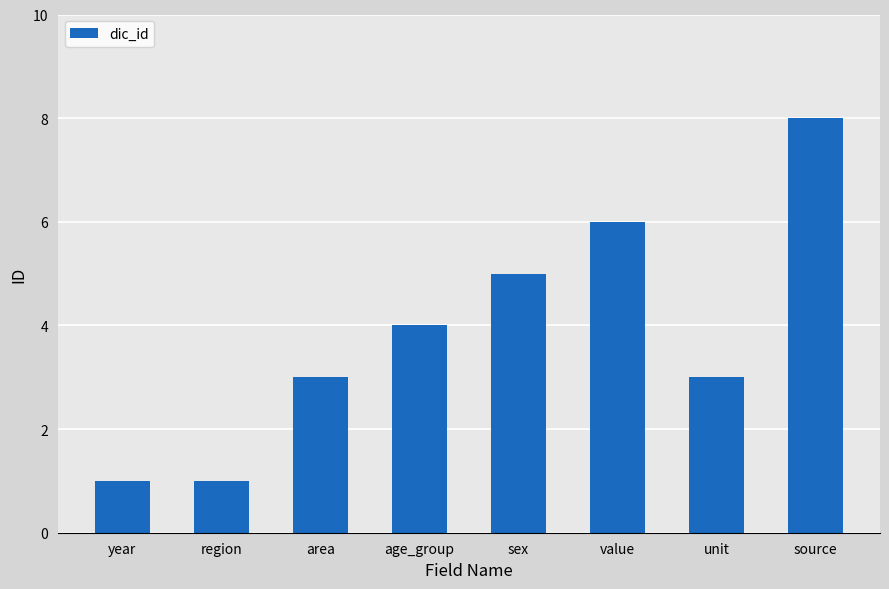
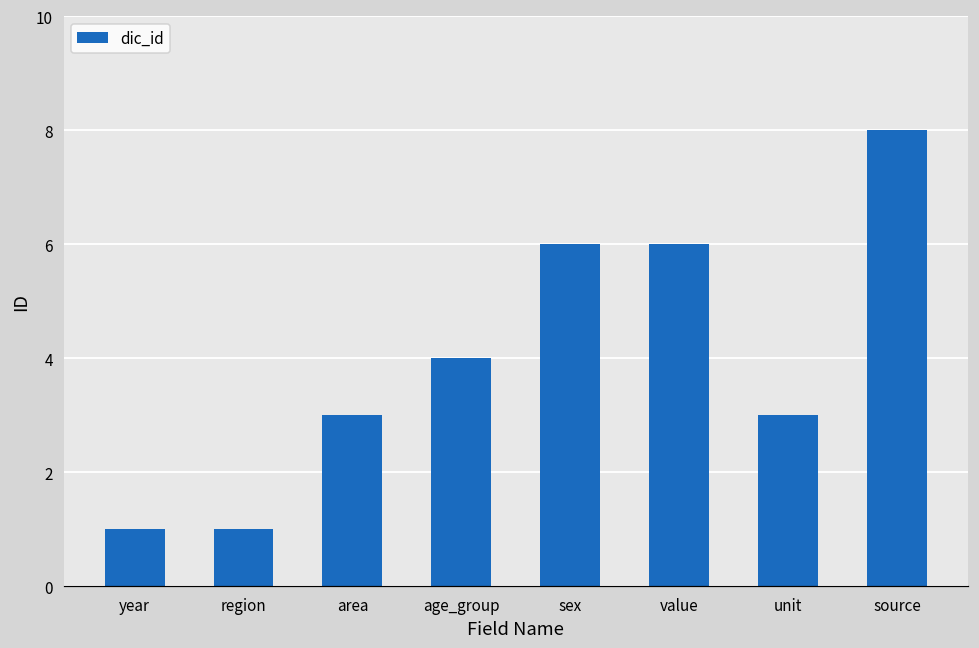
sex: 5 -> 6
